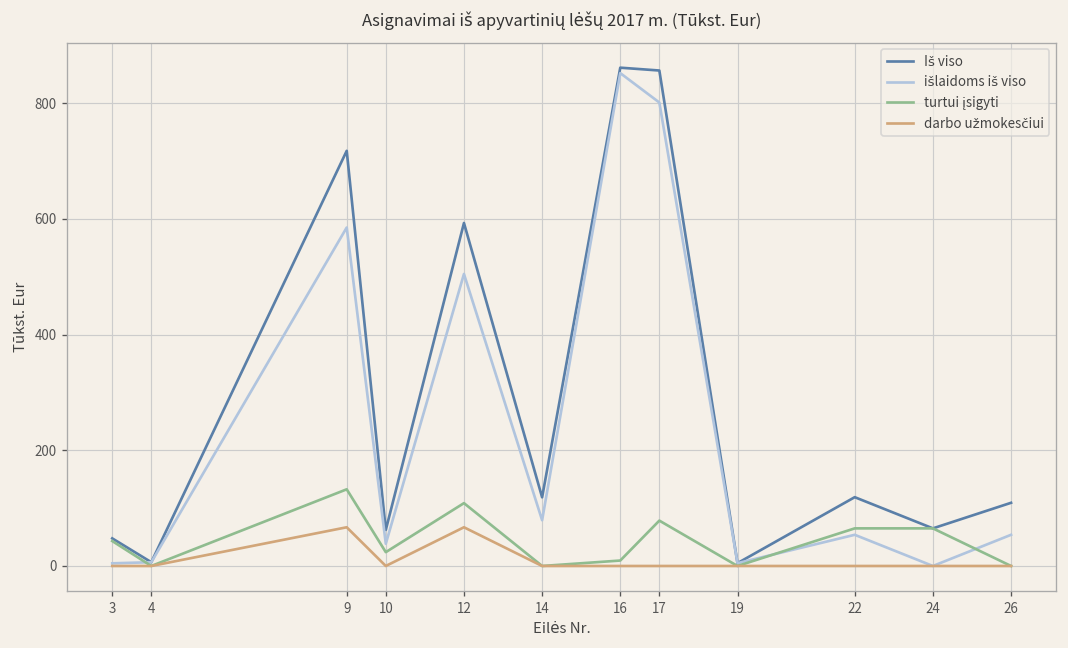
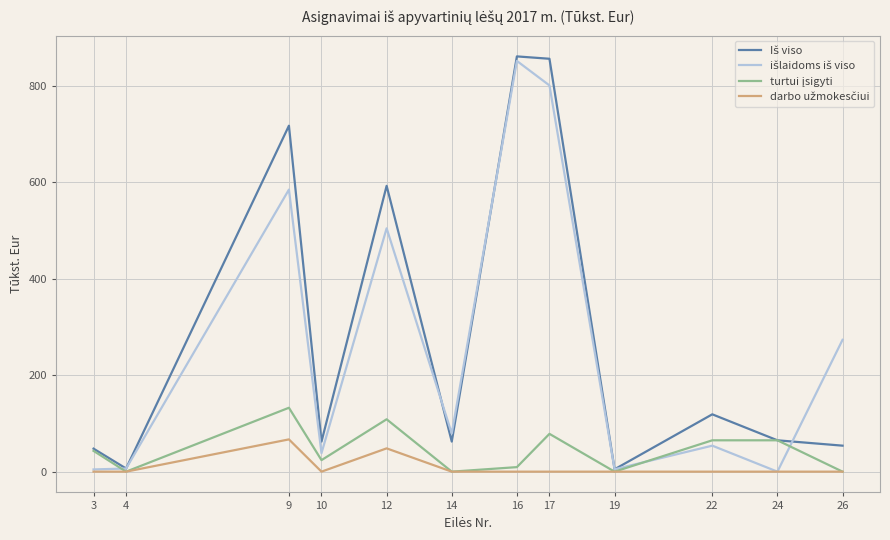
darbo užmokesčiui, 12: 70 -> 50
Iš viso, 14: 120 -> 60
Iš viso, 26: 110 -> 50
išlaidoms iš viso, 26: 50 -> 270
